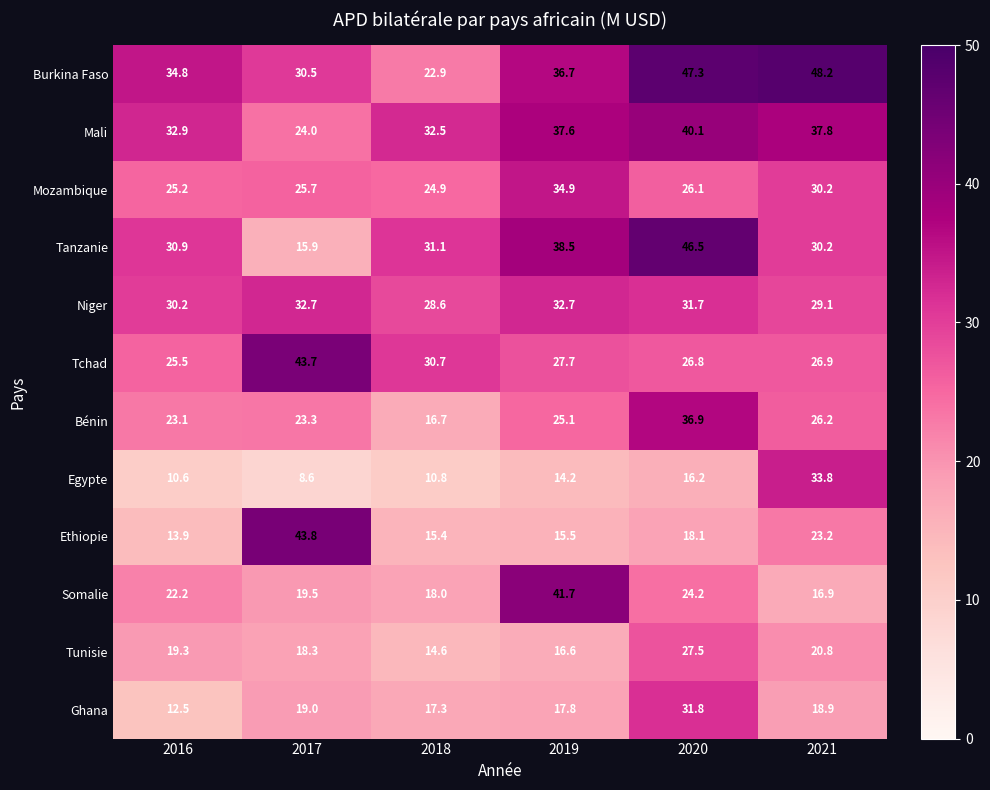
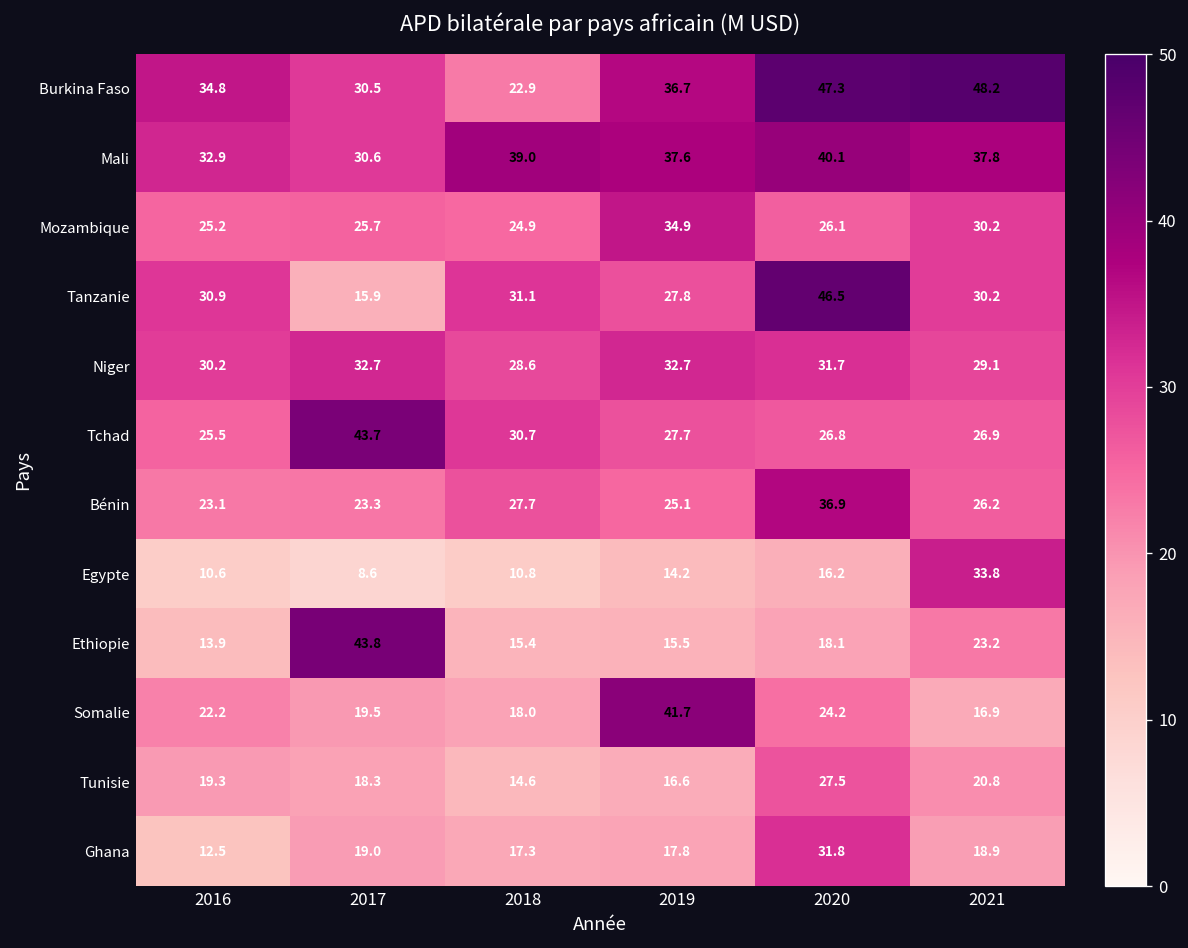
Mali, 2017: 24.0 -> 30.6
Mali, 2018: 32.5 -> 39.0
Tanzanie, 2019: 38.5 -> 27.8
Bénin, 2018: 16.7 -> 27.7
